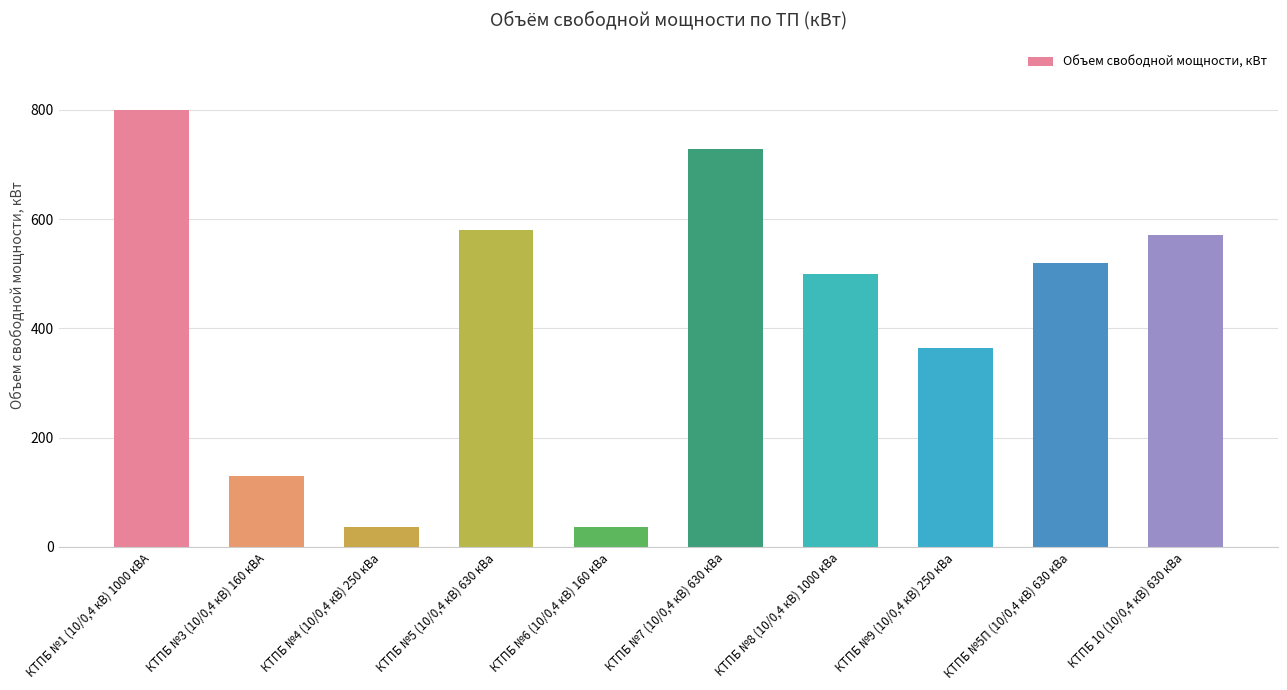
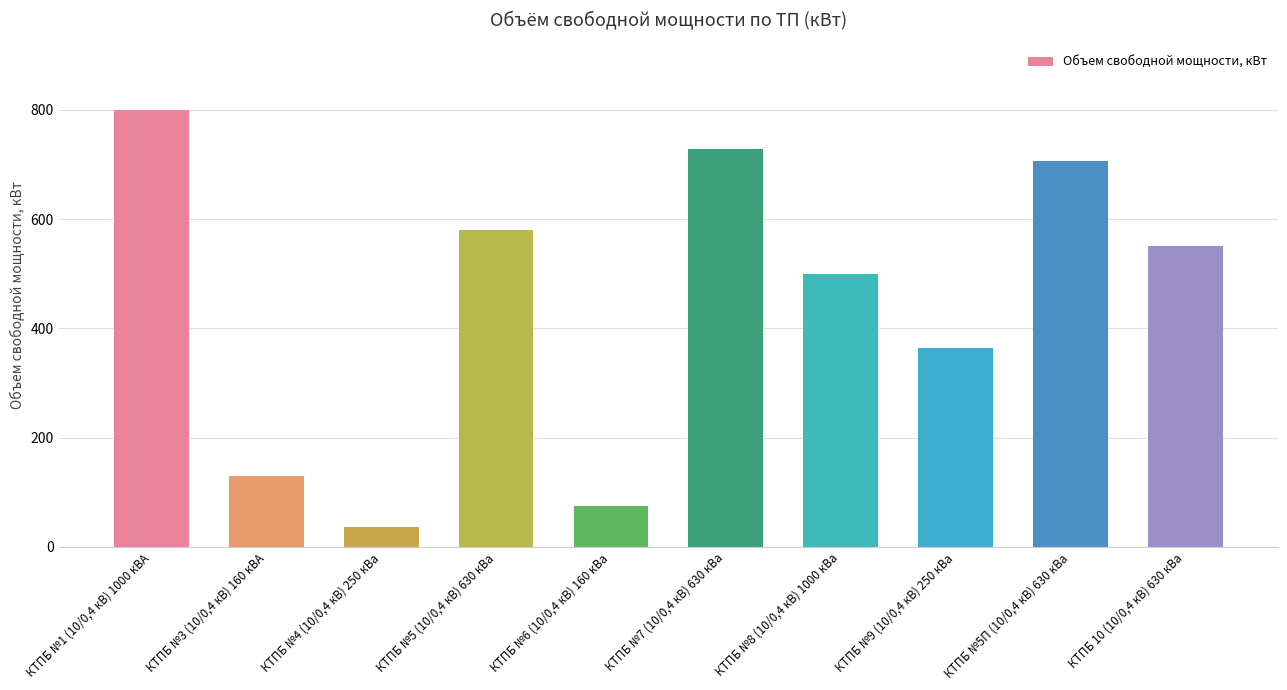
КТПБ №6 (10/0,4 кВ) 160 кВа: 40 -> 80
КТПБ №5П (10/0,4 кВ) 630 кВа: 520 -> 710
КТПБ 10 (10/0,4 кВ) 630 кВа: 570 -> 550
